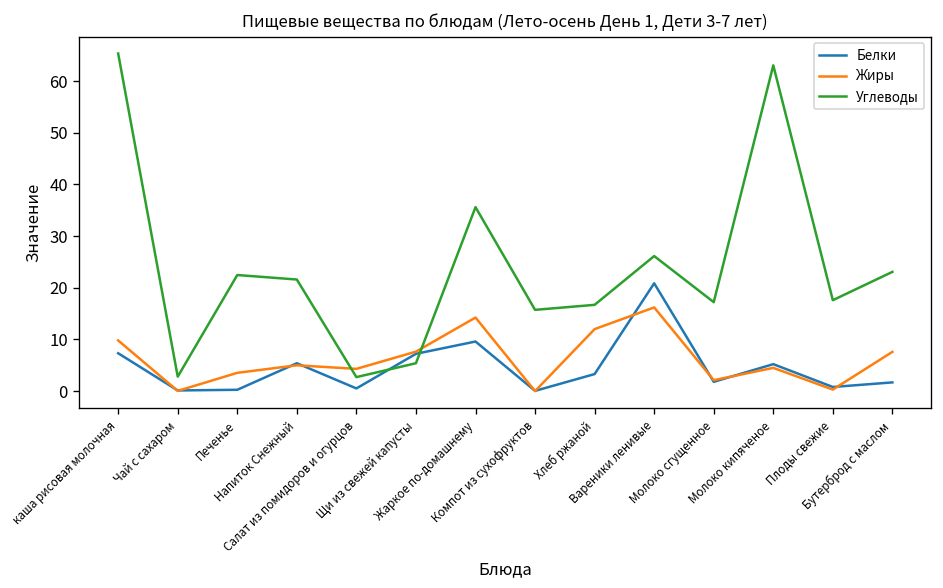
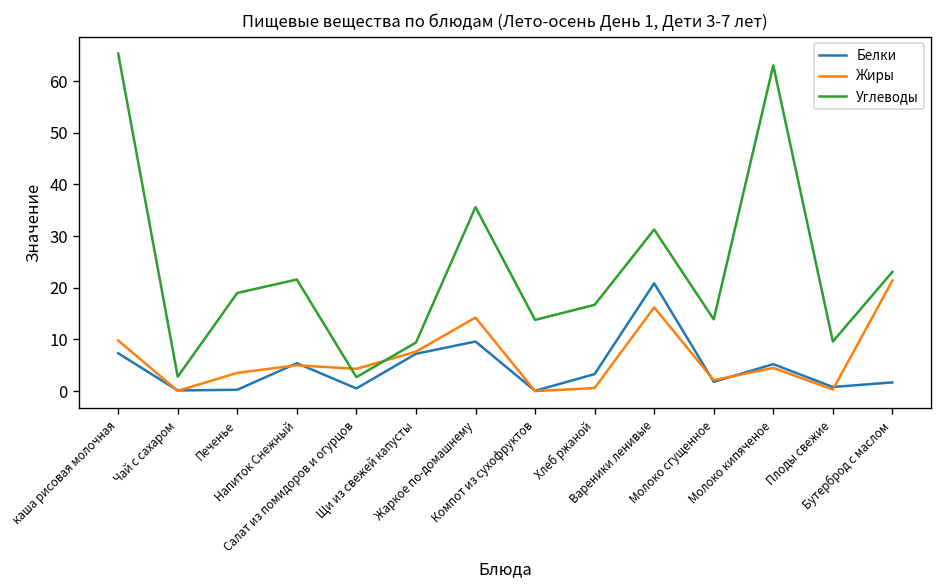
Углеводы, Печенье: 22 -> 19
Углеводы, Щи из свежей капусты: 5 -> 9
Углеводы, Компот из сухофруктов: 16 -> 14
Жиры, Хлеб ржаной: 12 -> 1
Углеводы, Вареники ленивые: 26 -> 31
Углеводы, Молоко сгущенное: 17 -> 14
Углеводы, Плоды свежие: 18 -> 10
Жиры, Бутерброд с маслом: 8 -> 21
